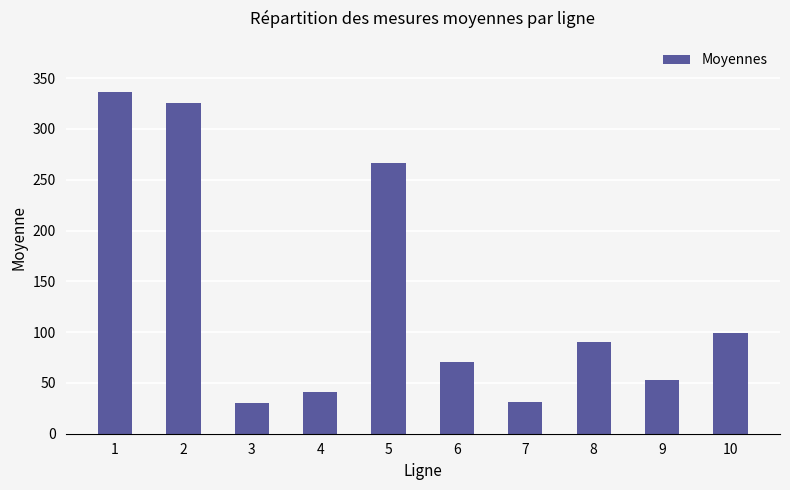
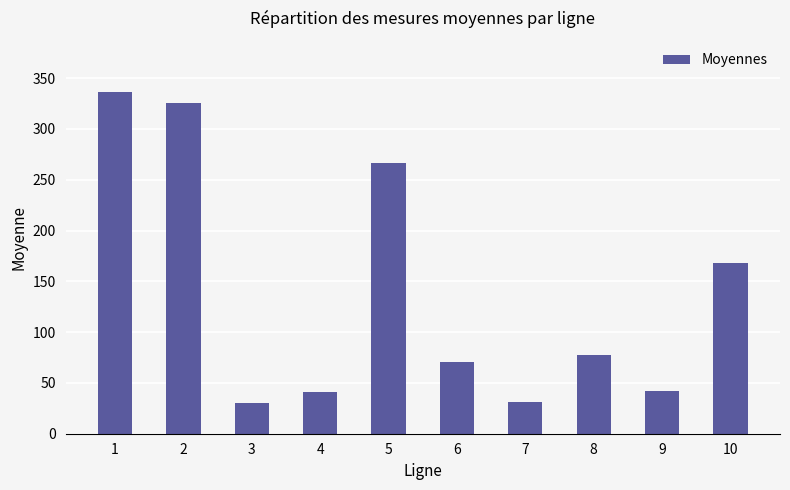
8: 90 -> 77
9: 53 -> 42
10: 99 -> 168
